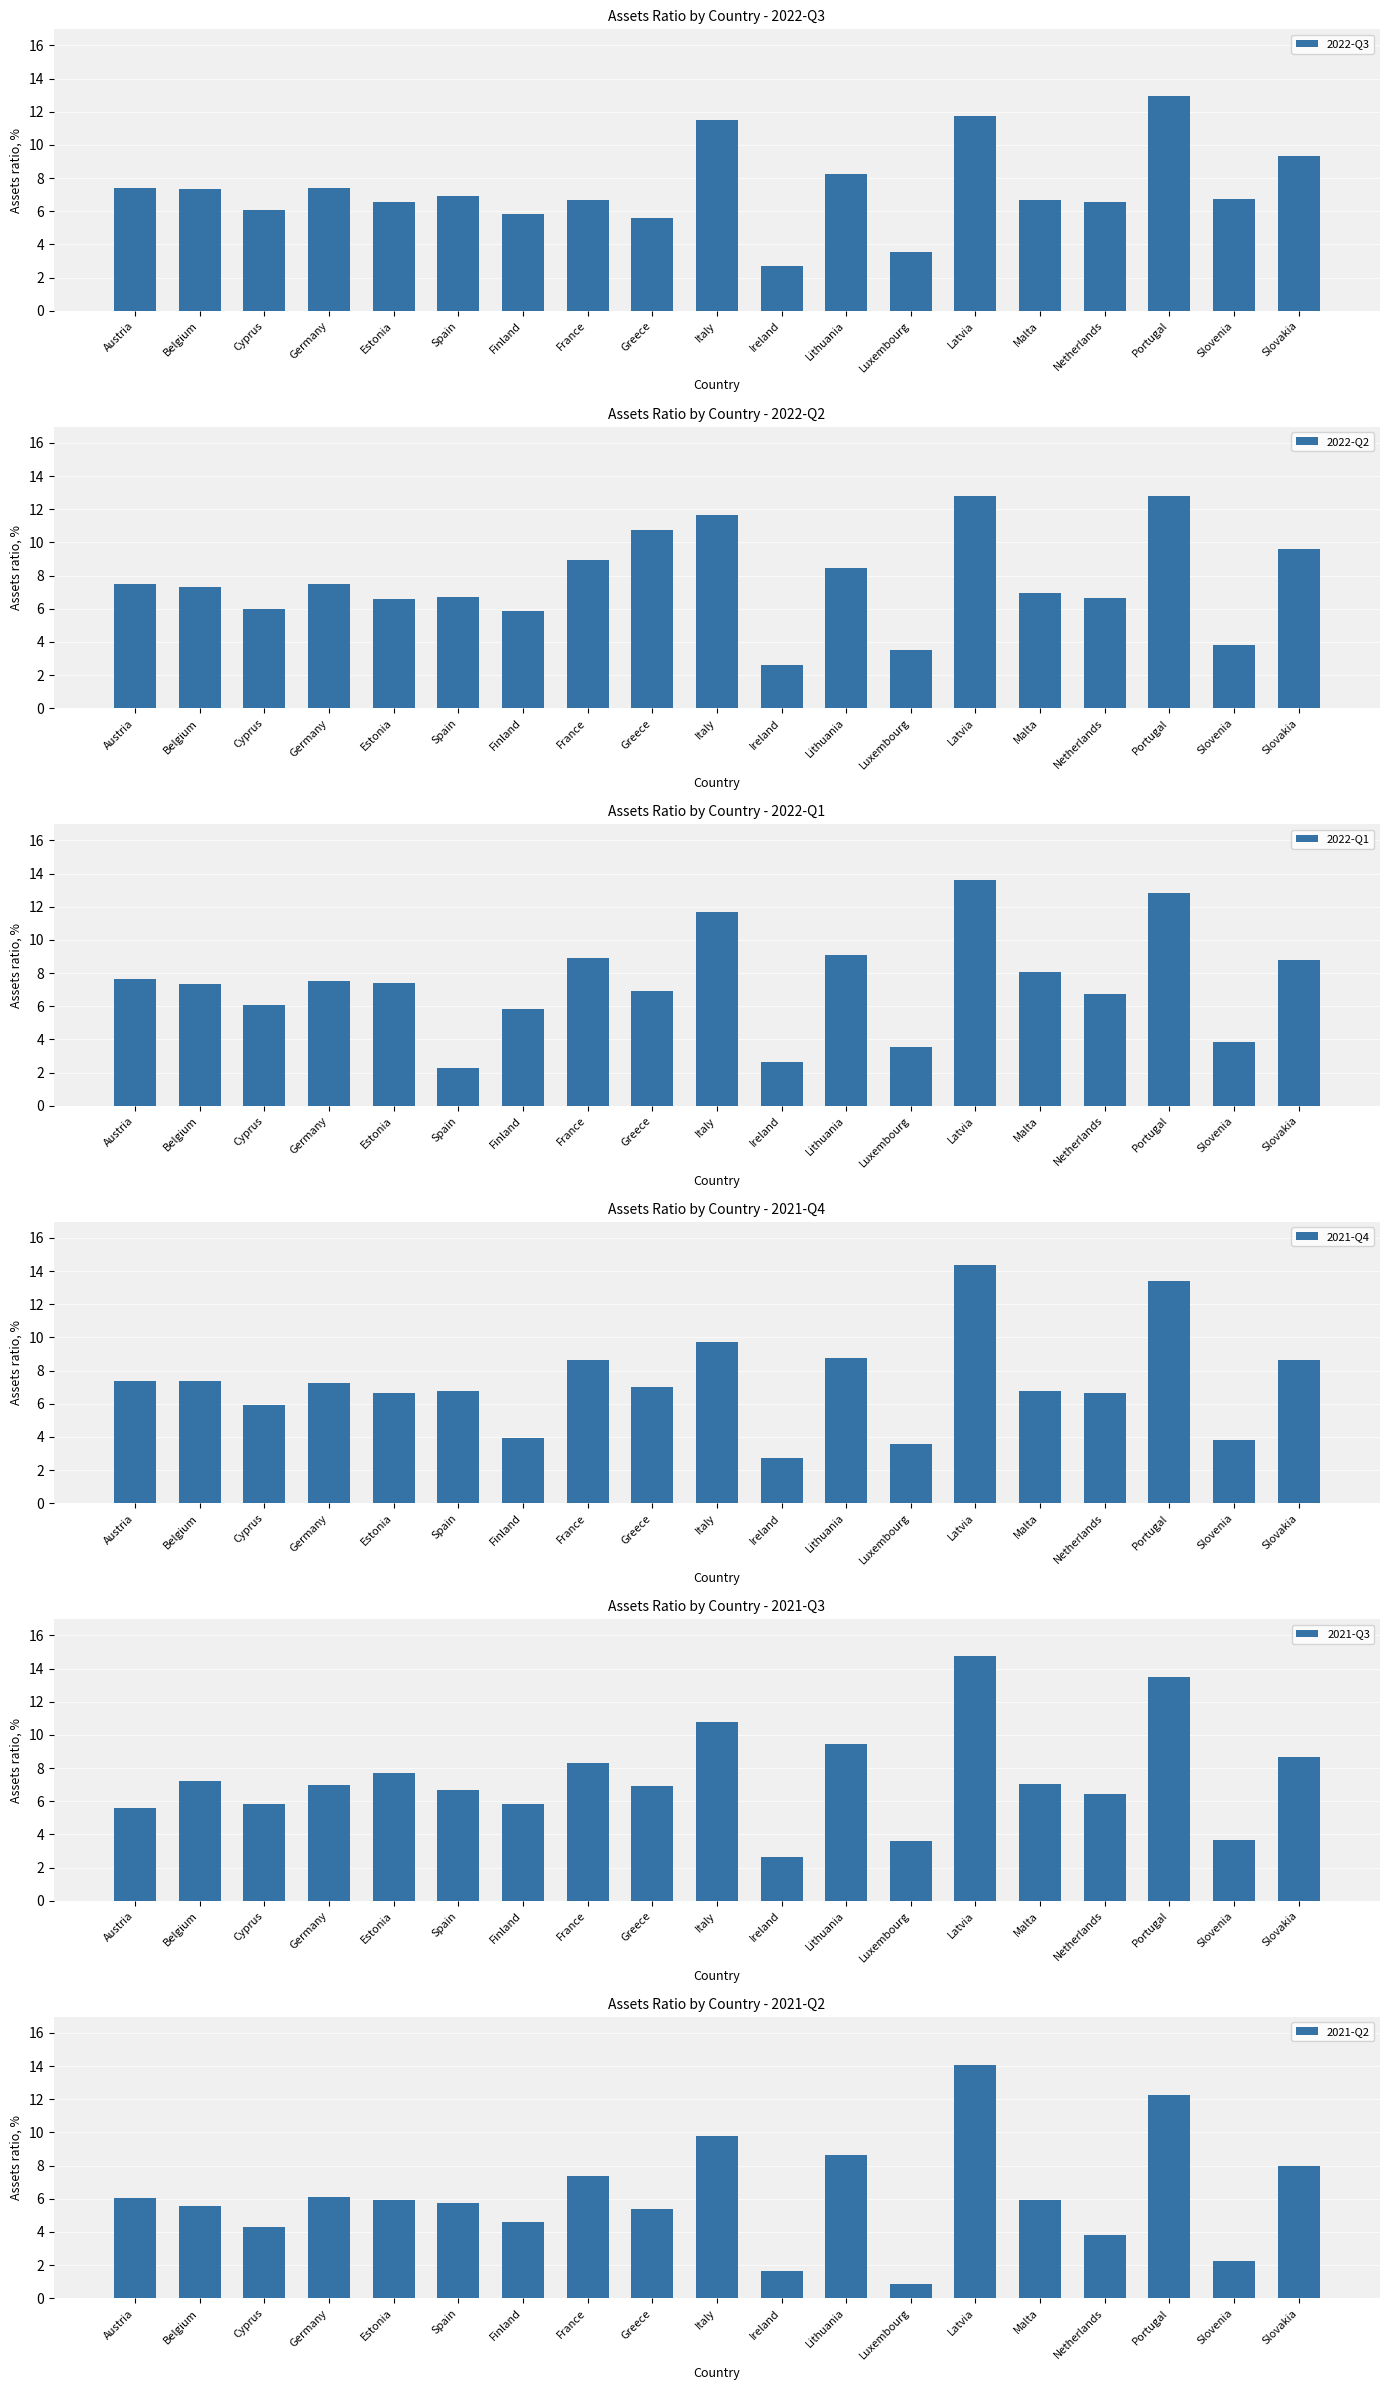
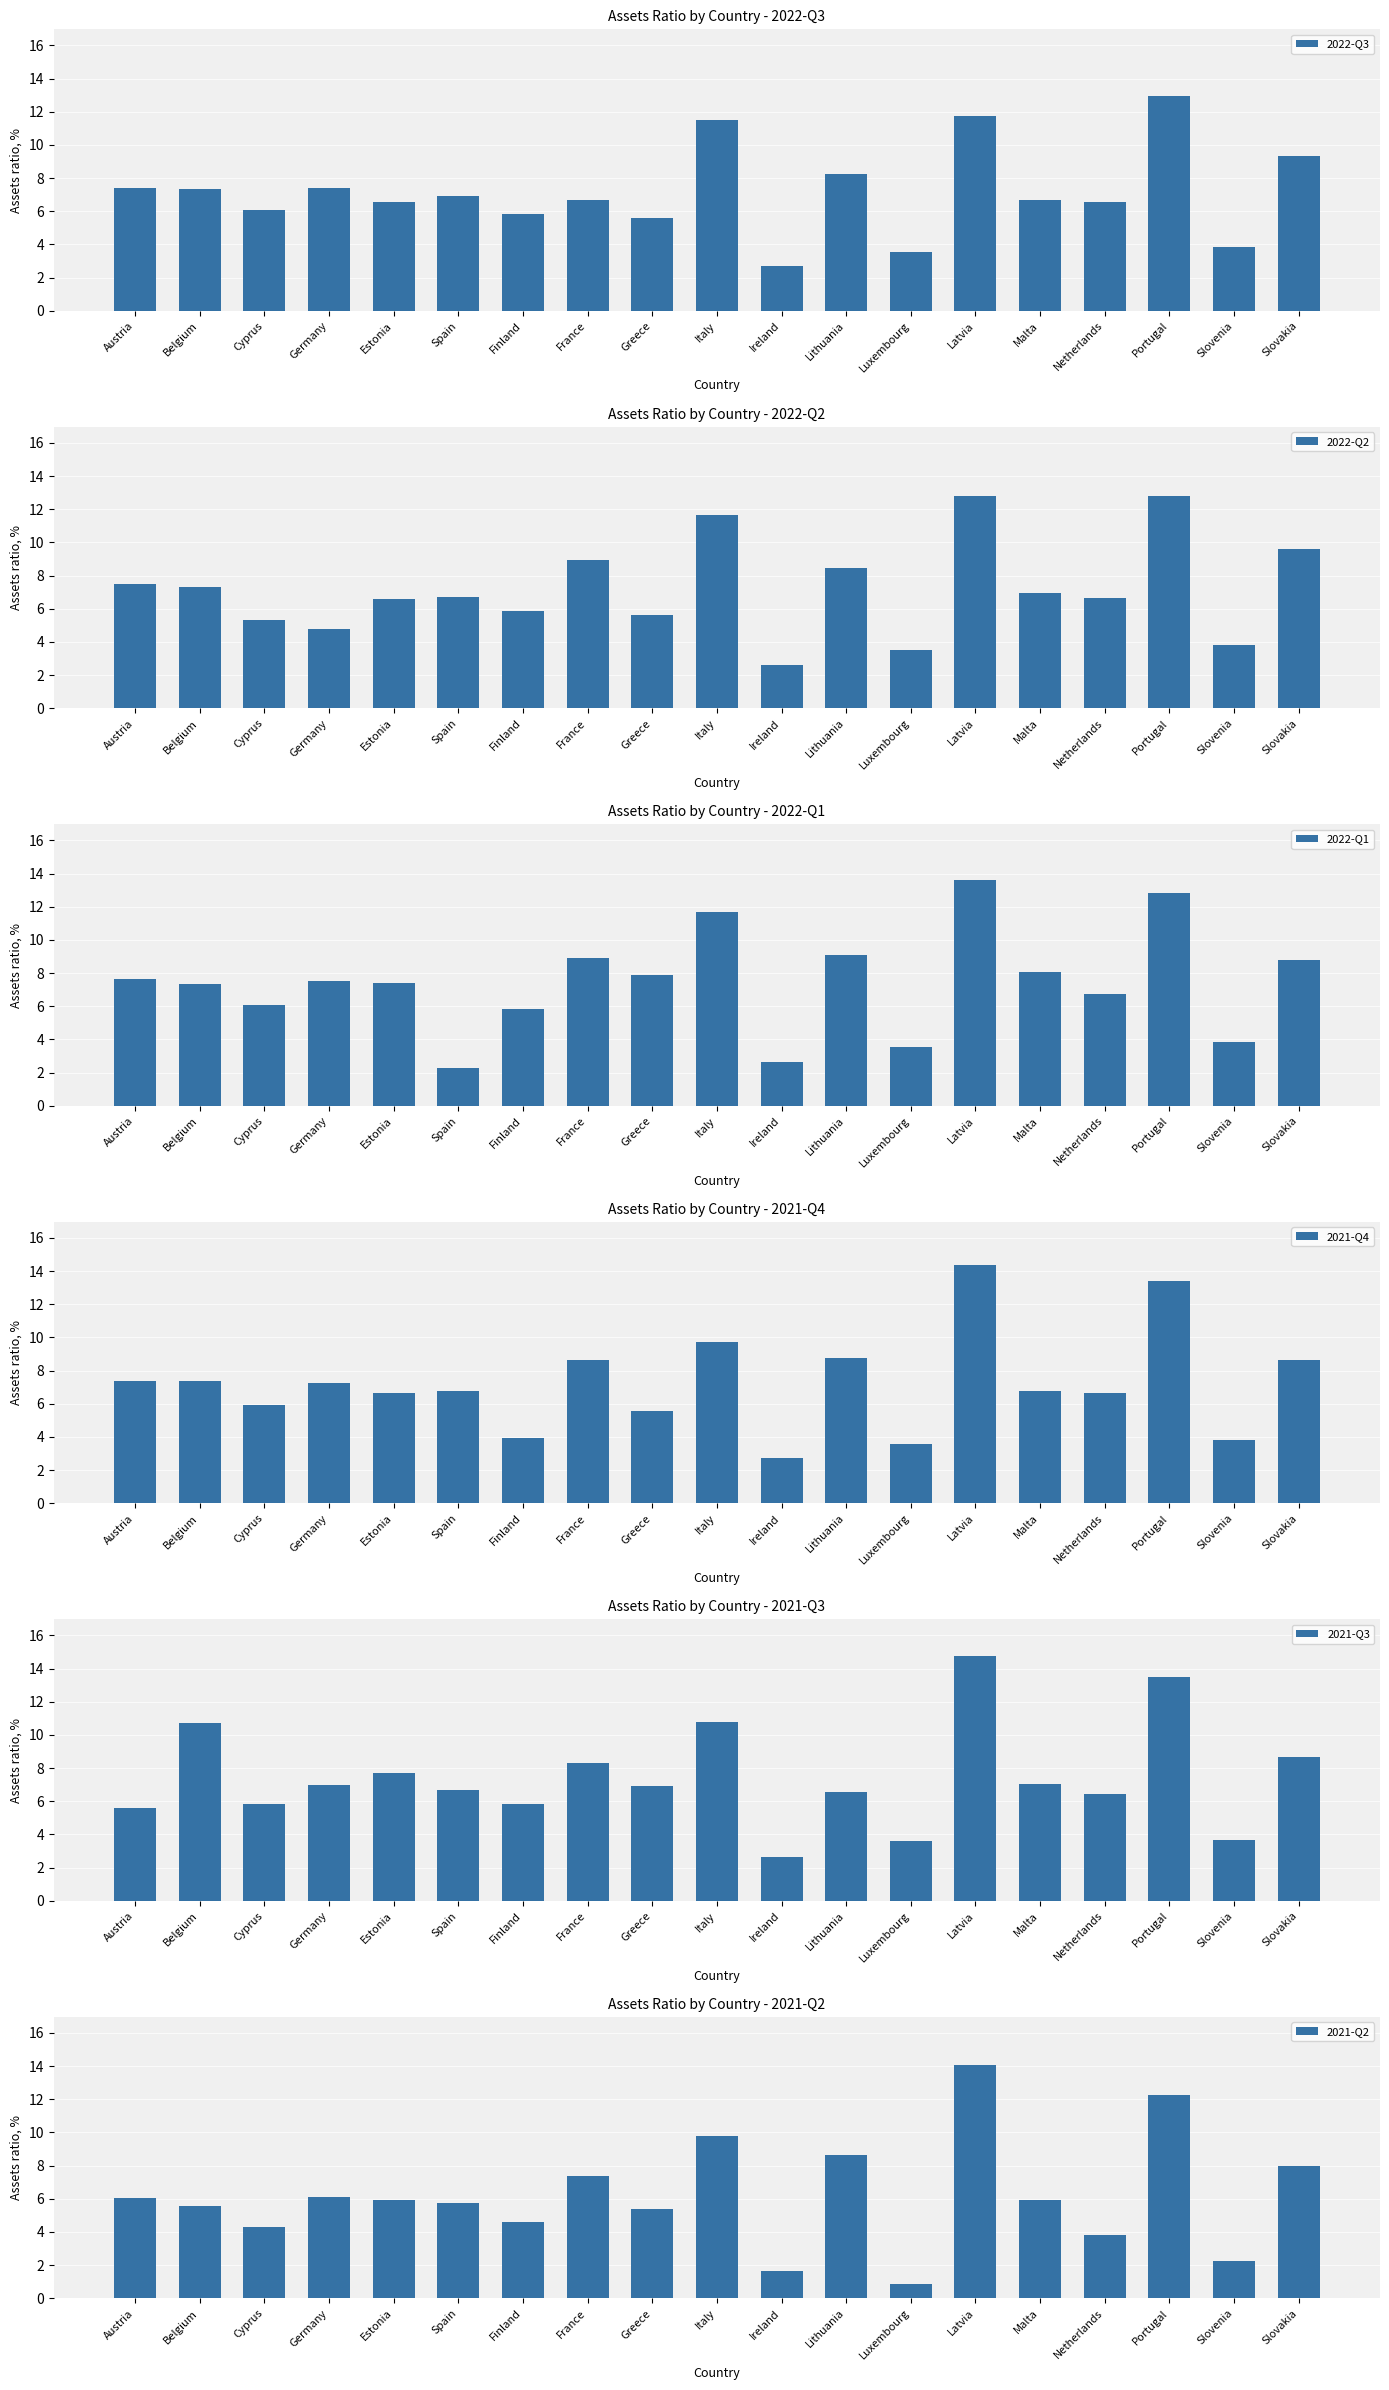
Assets Ratio by Country - 2022-Q3, Slovenia: 6.7 -> 3.8
Assets Ratio by Country - 2022-Q2, Cyprus: 6.0 -> 5.3
Assets Ratio by Country - 2022-Q2, Germany: 7.5 -> 4.8
Assets Ratio by Country - 2022-Q2, Greece: 10.7 -> 5.6
Assets Ratio by Country - 2022-Q1, Greece: 6.9 -> 7.9
Assets Ratio by Country - 2021-Q4, Greece: 7.0 -> 5.5
Assets Ratio by Country - 2021-Q3, Belgium: 7.2 -> 10.7
Assets Ratio by Country - 2021-Q3, Lithuania: 9.4 -> 6.6
